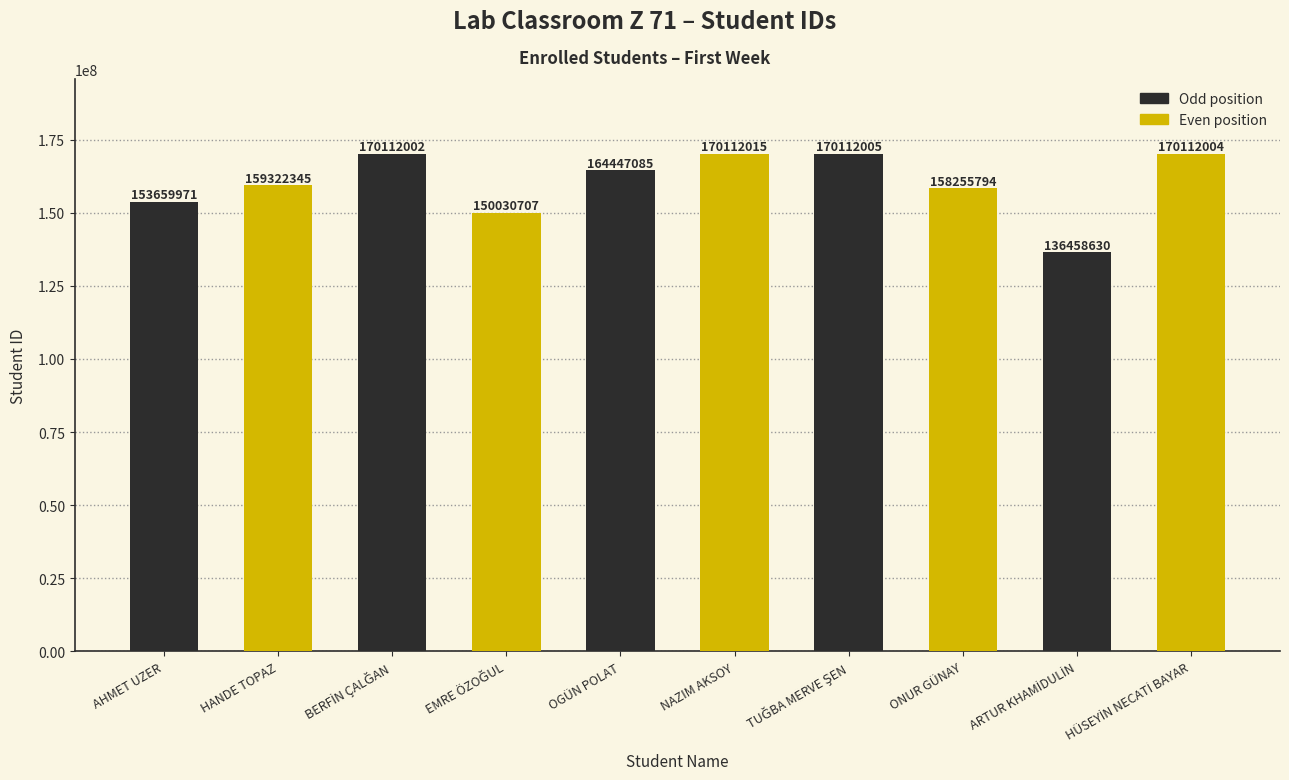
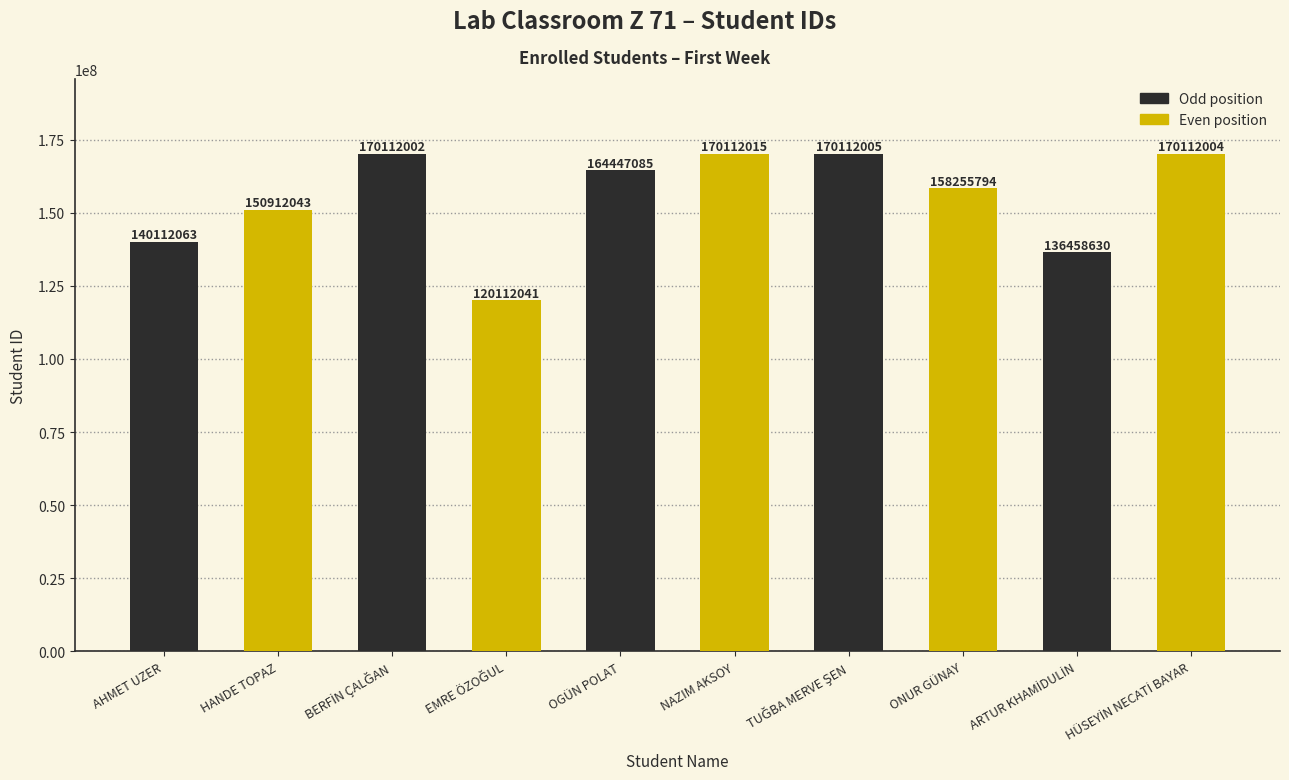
AHMET UZER: 153659971 -> 140112063
HANDE TOPAZ: 159322345 -> 150912043
EMRE ÖZOĞUL: 150030707 -> 120112041
